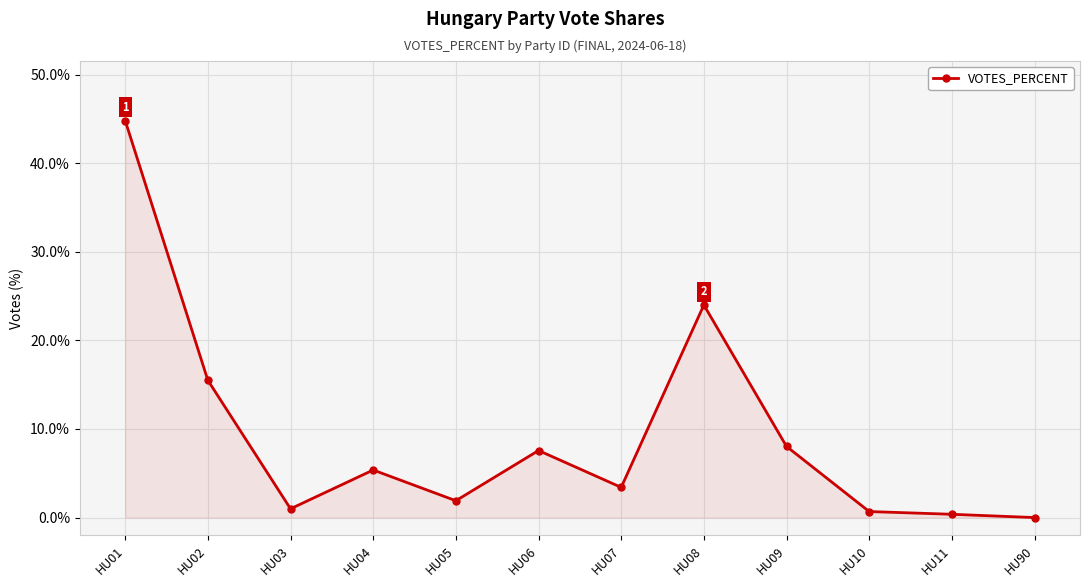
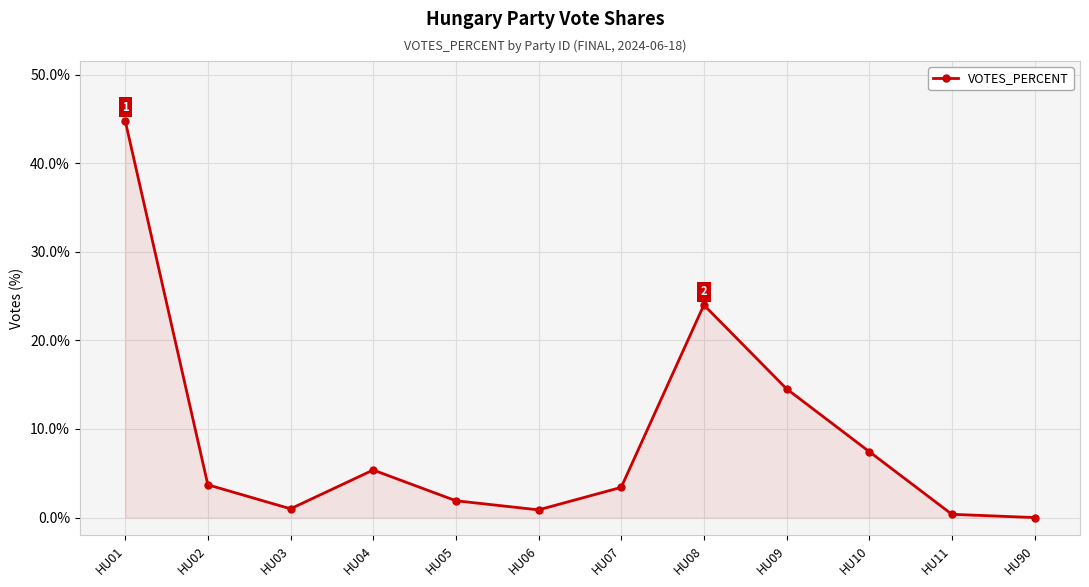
HU02: 16% -> 4%
HU06: 8% -> 1%
HU09: 8% -> 15%
HU10: 1% -> 7%
